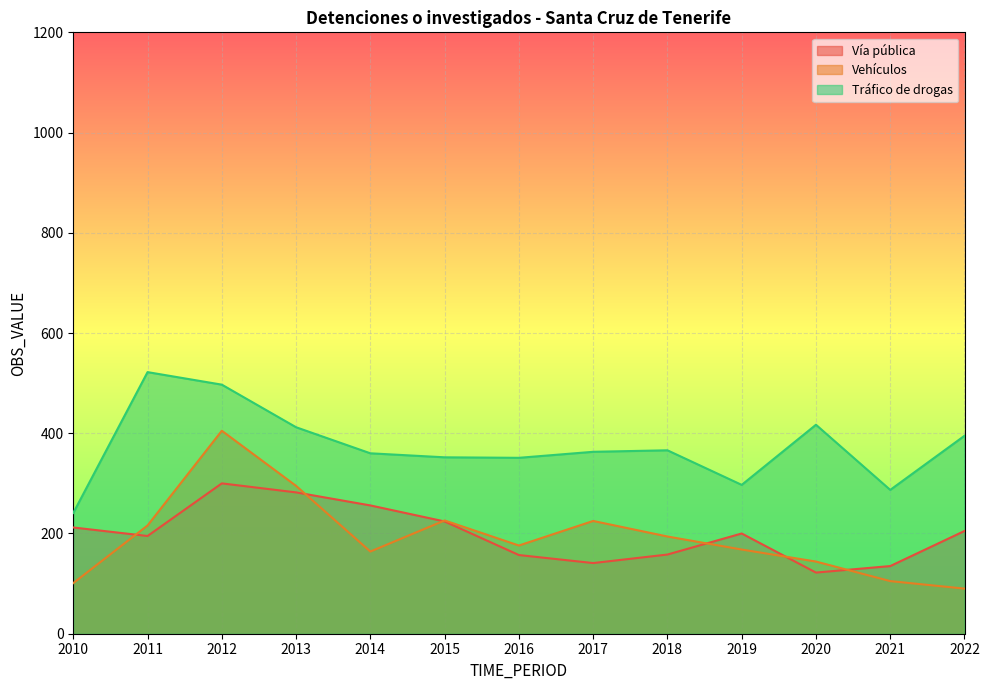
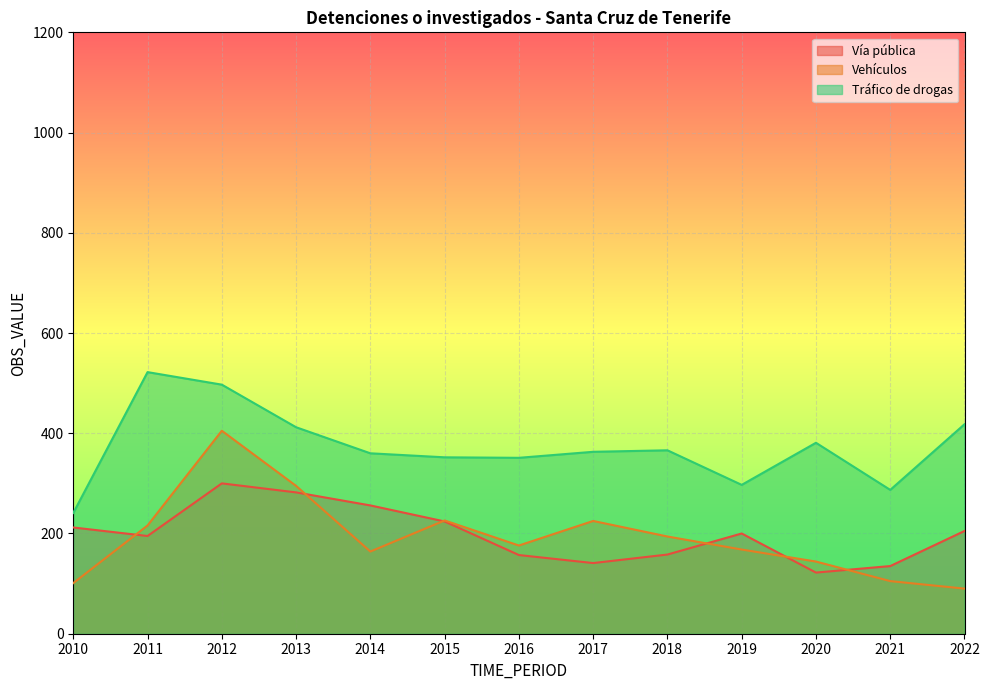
Tráfico de drogas, 2020: 420 -> 380
Tráfico de drogas, 2022: 400 -> 420
